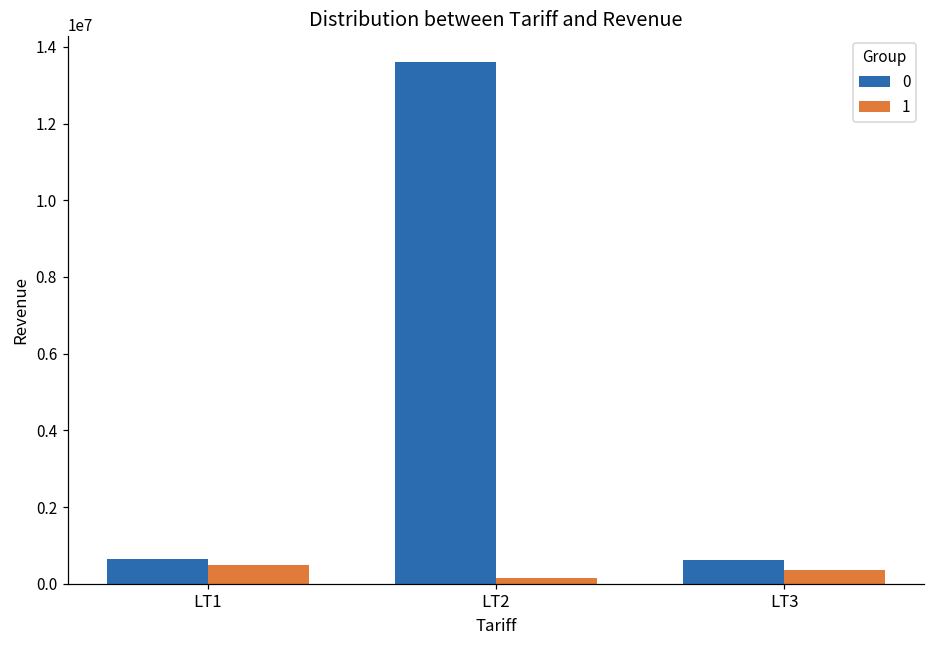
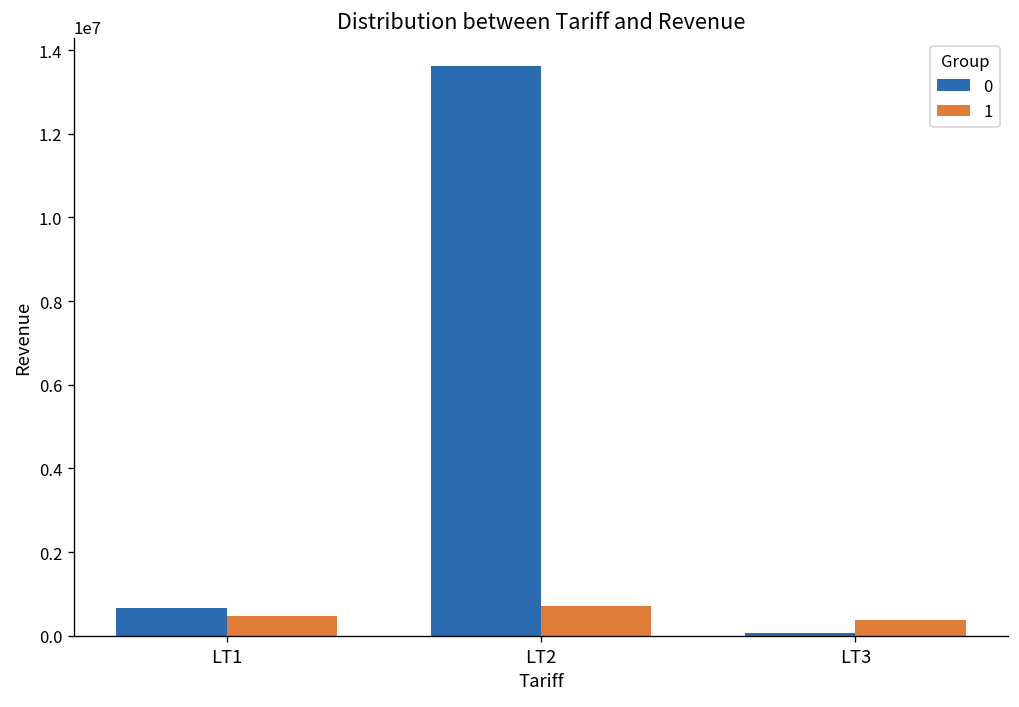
1, LT2: 200000 -> 700000
0, LT3: 600000 -> 100000
